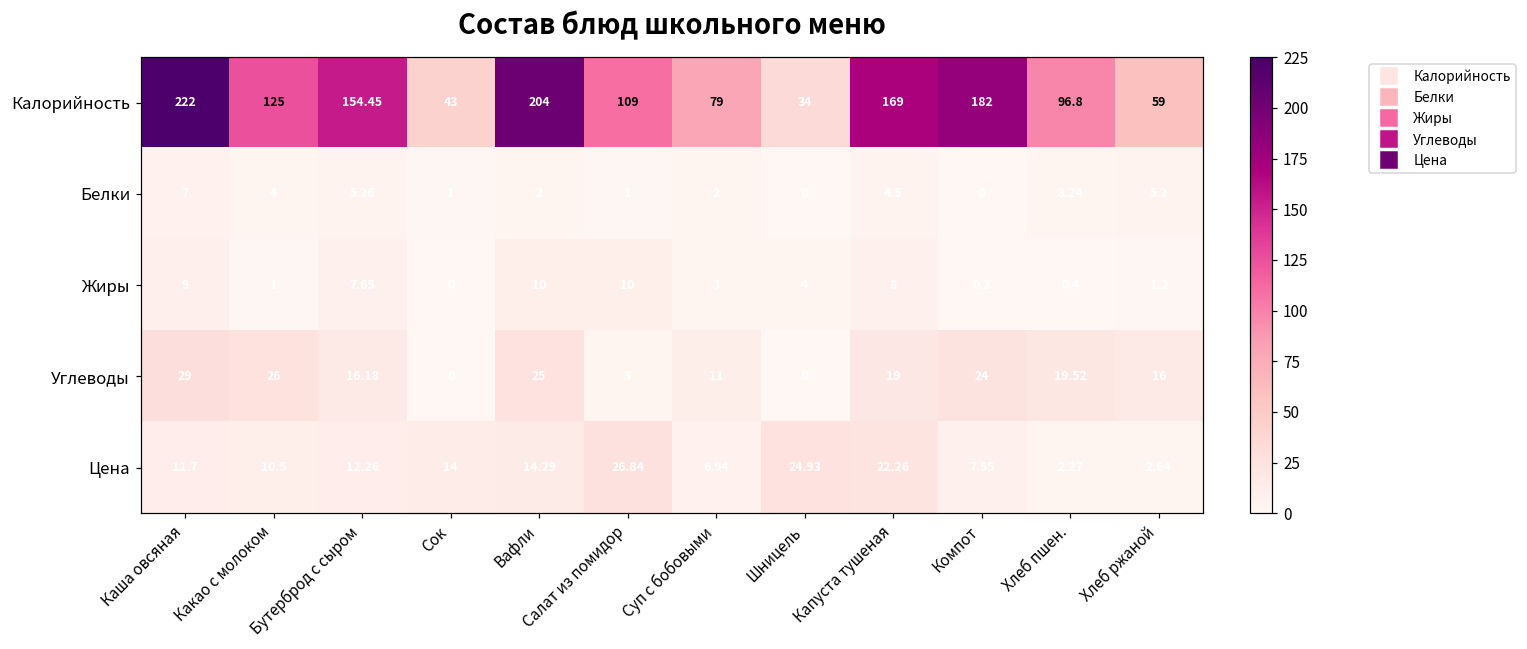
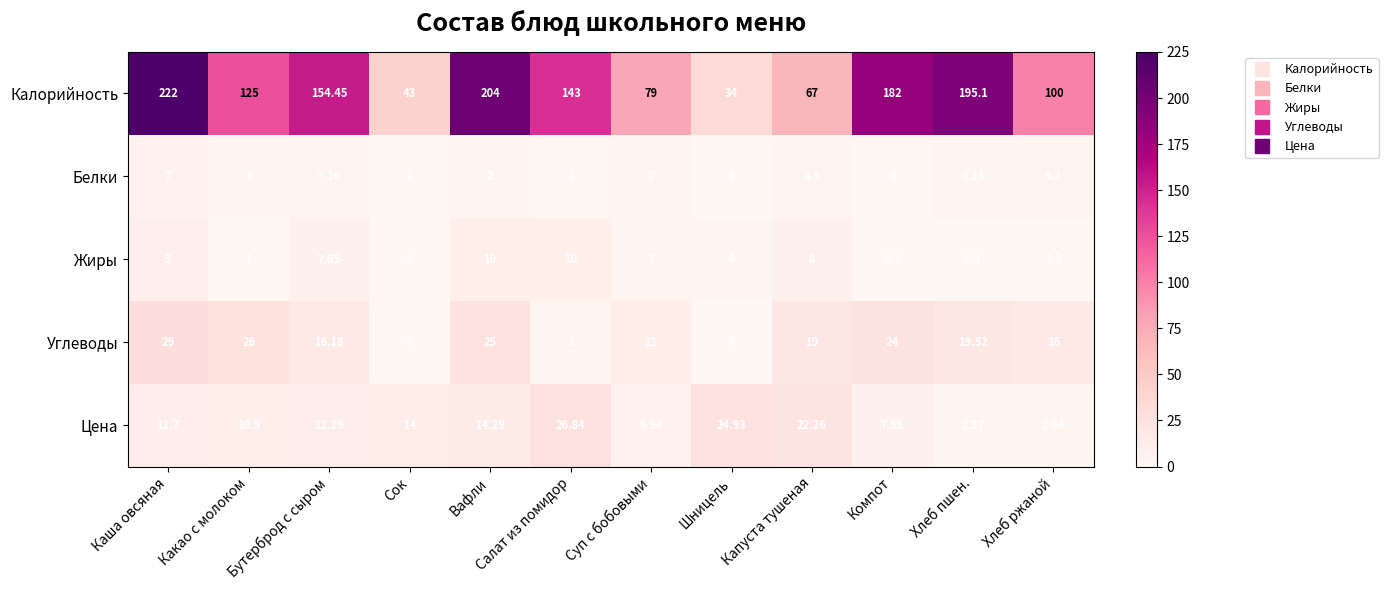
Калорийность, Салат из помидор: 109 -> 143
Калорийность, Капуста тушеная: 169 -> 67
Калорийность, Хлеб пшен.: 96.8 -> 195.1
Калорийность, Хлеб ржаной: 59 -> 100
